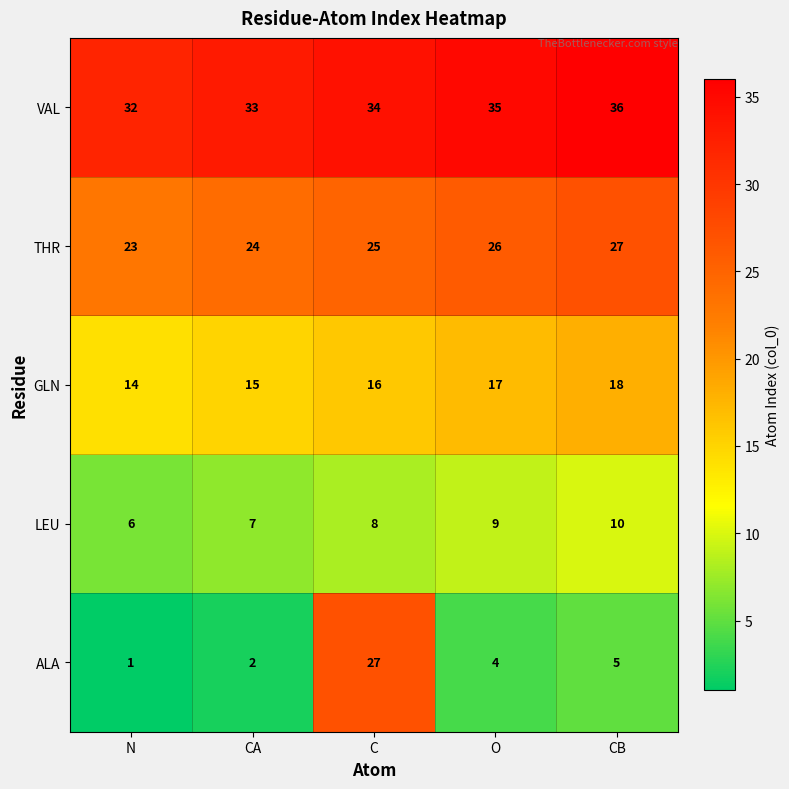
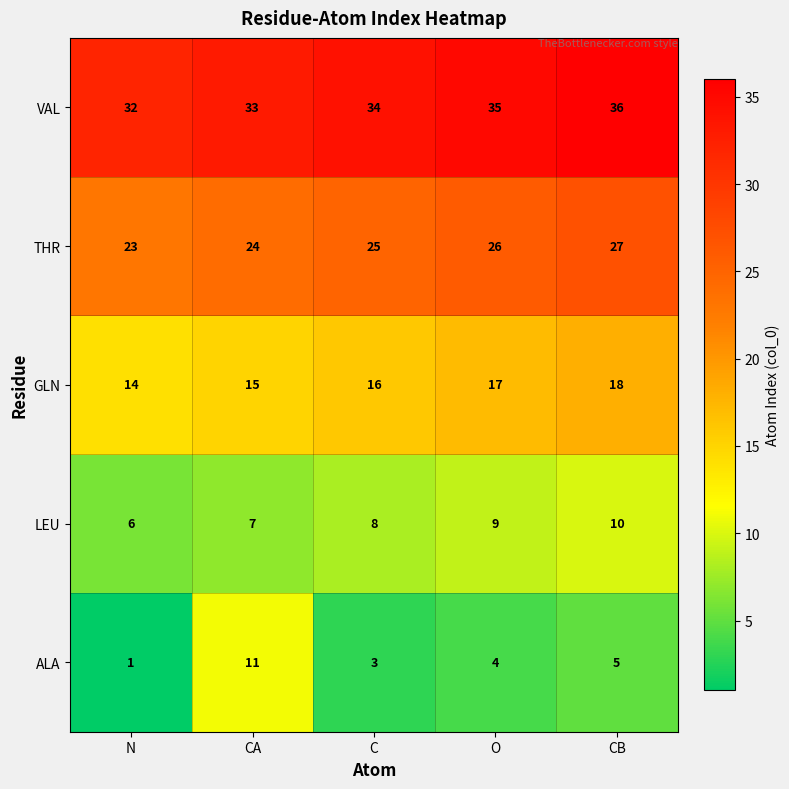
ALA, CA: 2 -> 11
ALA, C: 27 -> 3
